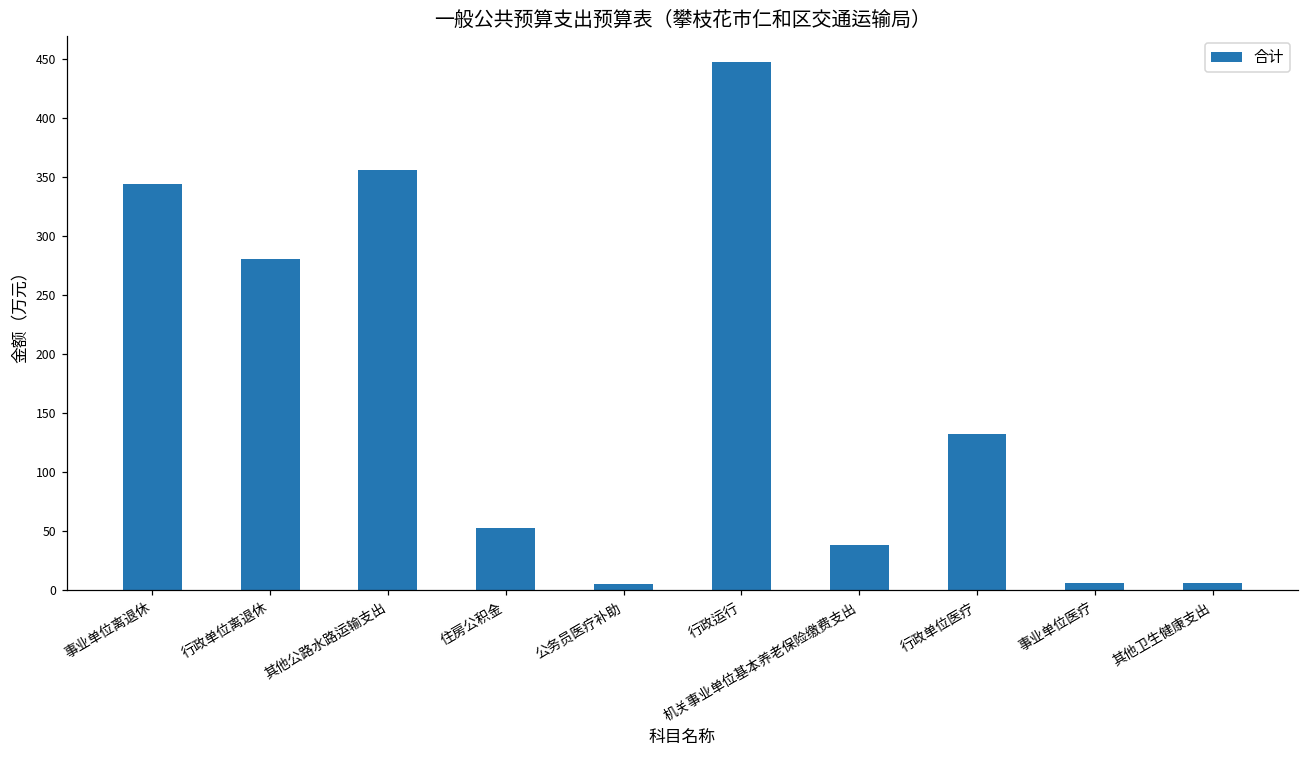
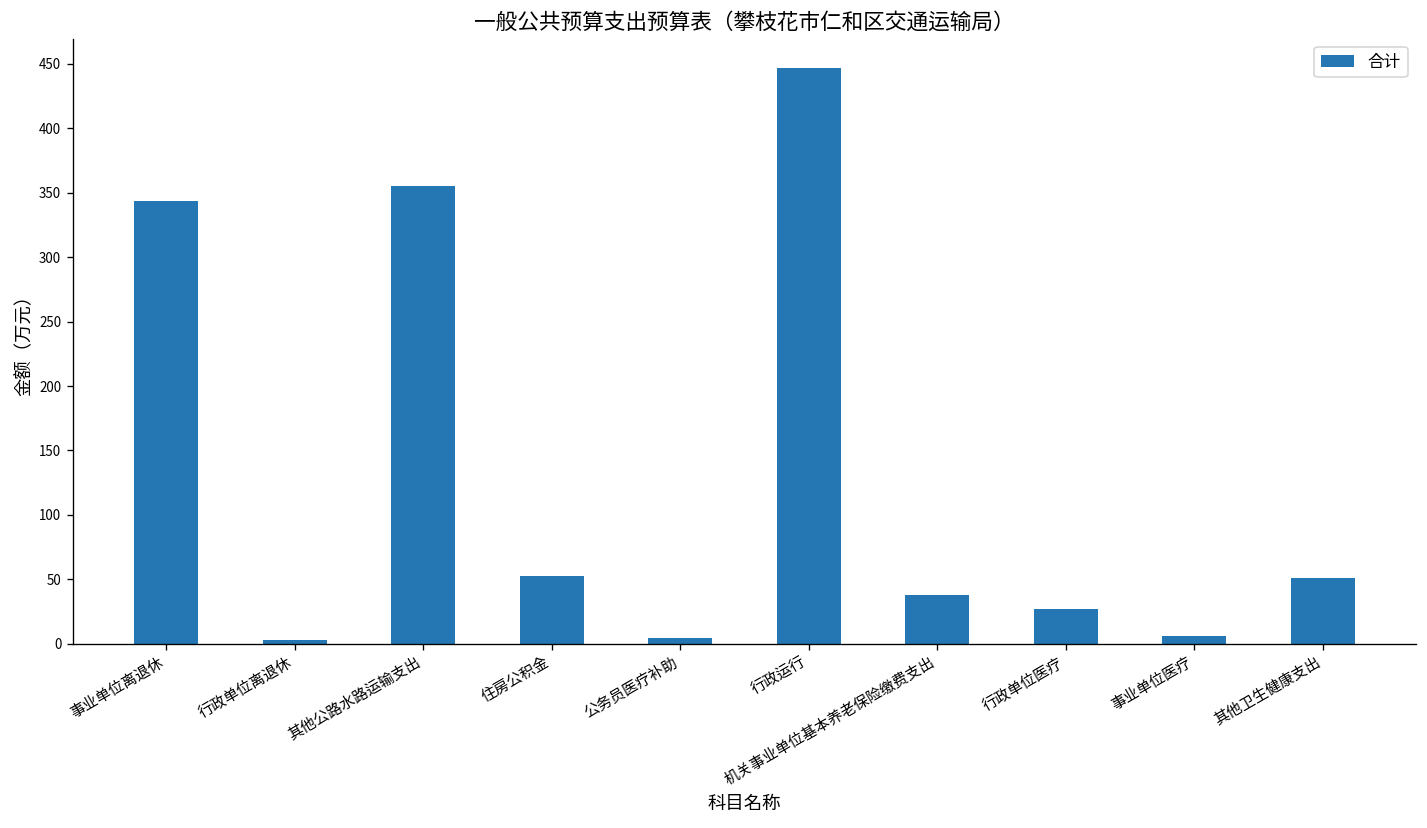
行政单位离退休: 280 -> 3
行政单位医疗: 132 -> 27
其他卫生健康支出: 6 -> 51
